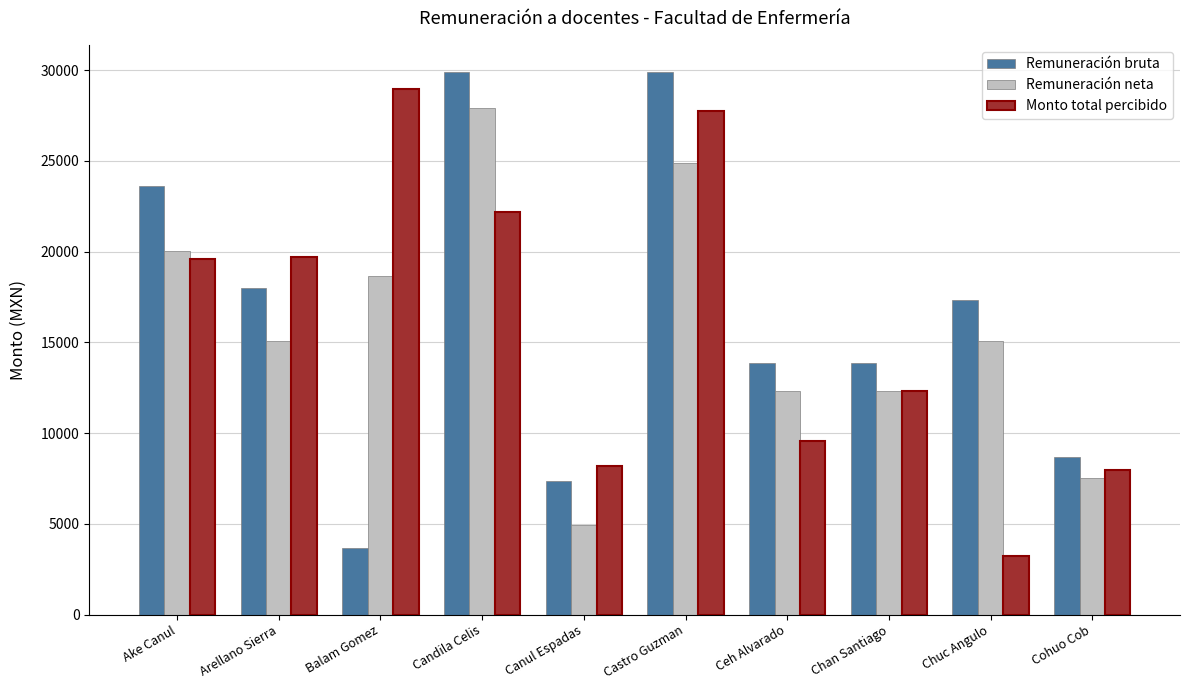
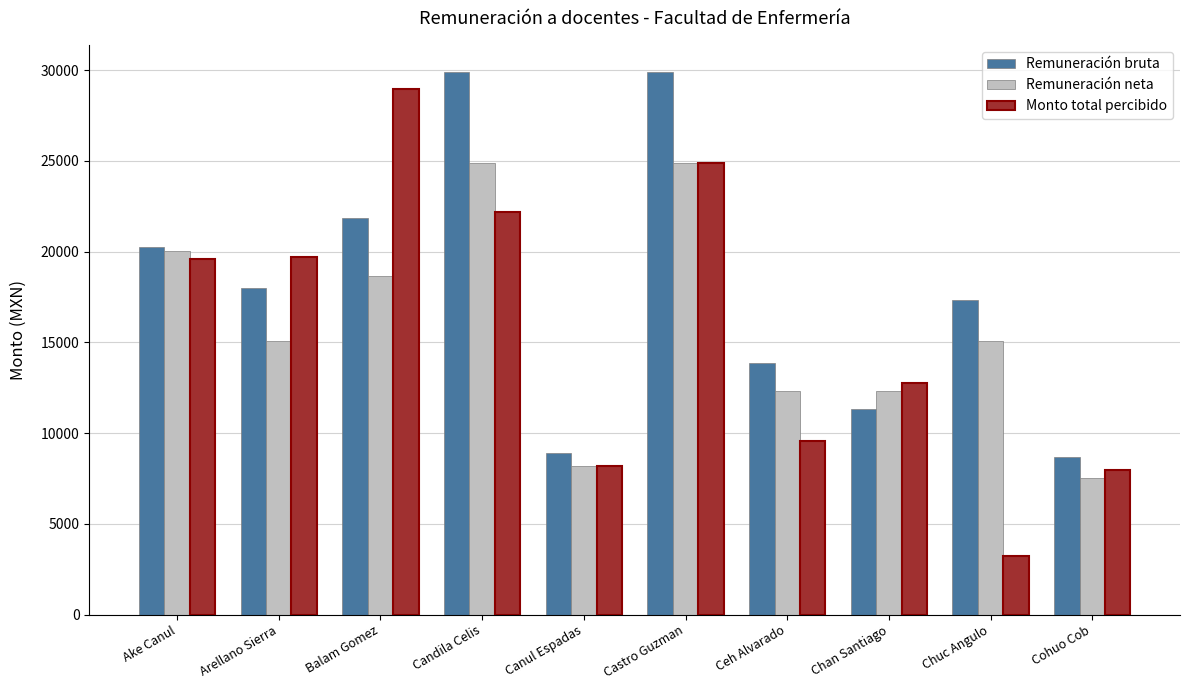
Remuneración bruta, Ake Canul: 23600 -> 20300
Remuneración bruta, Balam Gomez: 3700 -> 21900
Remuneración neta, Candila Celis: 27900 -> 24900
Remuneración bruta, Canul Espadas: 7300 -> 8900
Remuneración neta, Canul Espadas: 4900 -> 8200
Monto total percibido, Castro Guzman: 27700 -> 24900
Remuneración bruta, Chan Santiago: 13900 -> 11300
Monto total percibido, Chan Santiago: 12300 -> 12800
